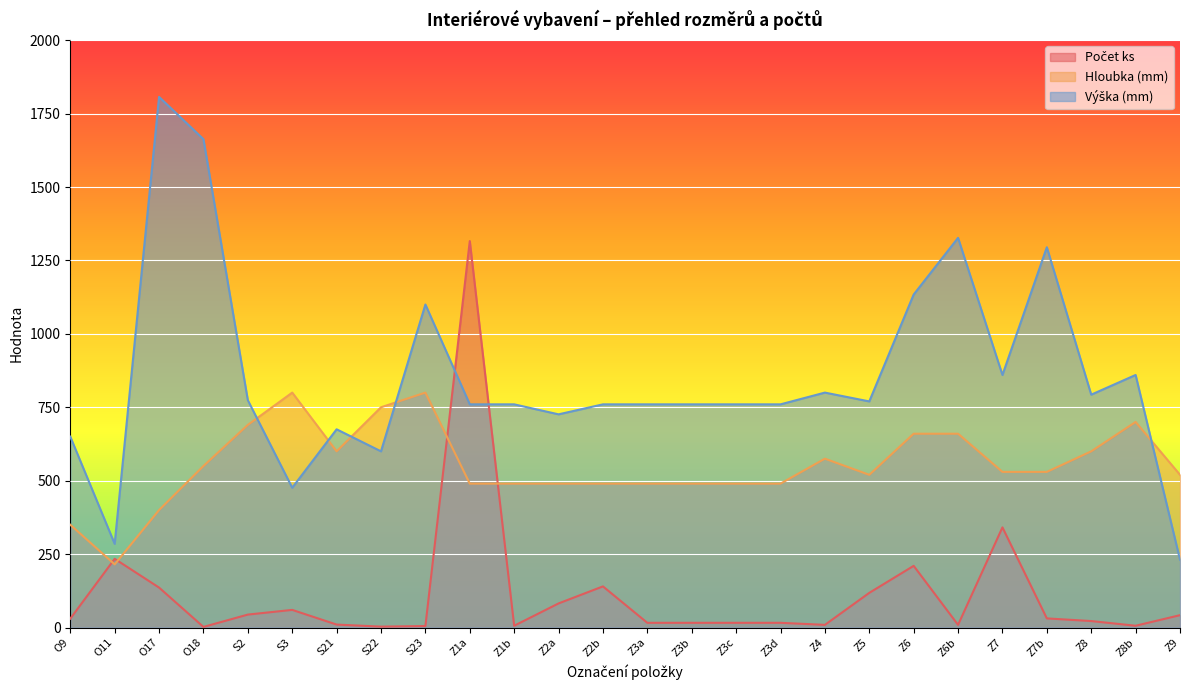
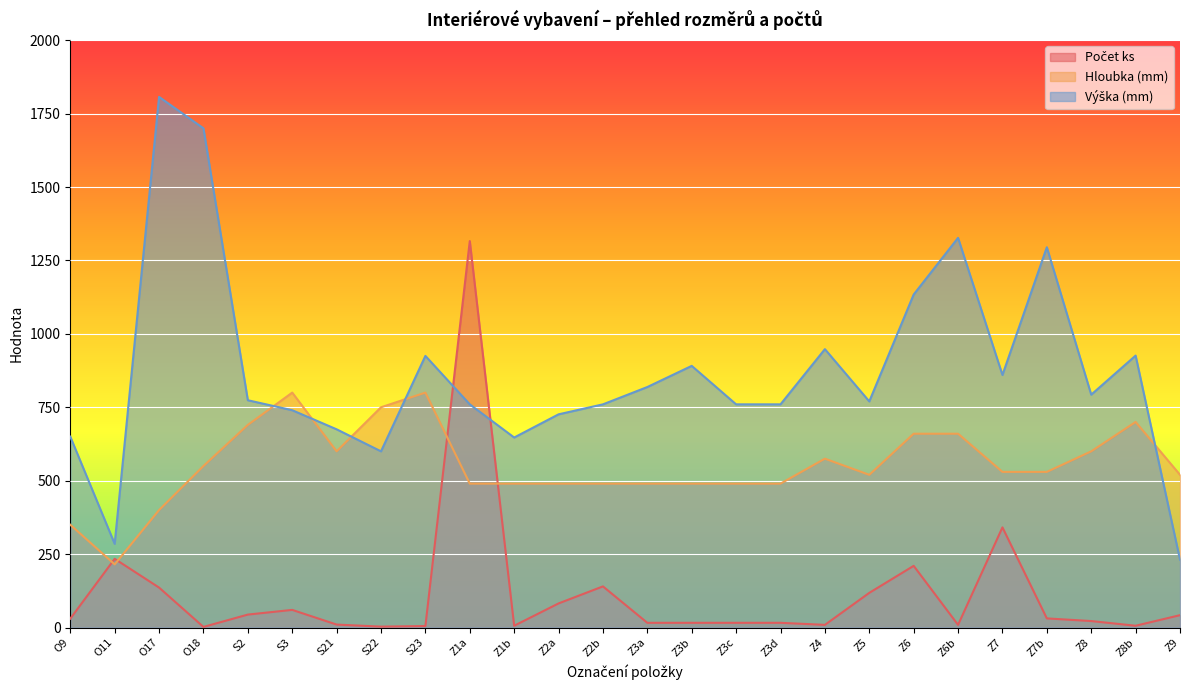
Výška (mm), O18: 1660 -> 1700
Výška (mm), S3: 480 -> 740
Výška (mm), S23: 1100 -> 930
Výška (mm), Z1b: 760 -> 650
Výška (mm), Z3a: 760 -> 820
Výška (mm), Z3b: 760 -> 890
Výška (mm), Z4: 800 -> 950
Výška (mm), Z8b: 860 -> 930
